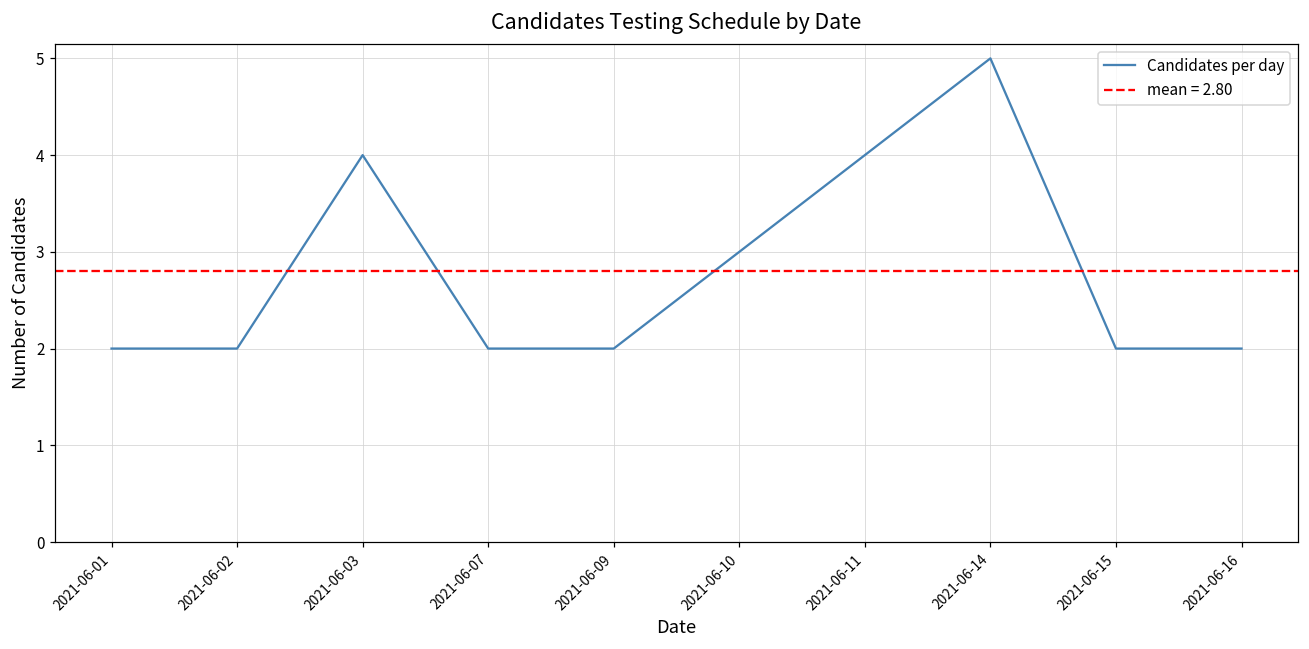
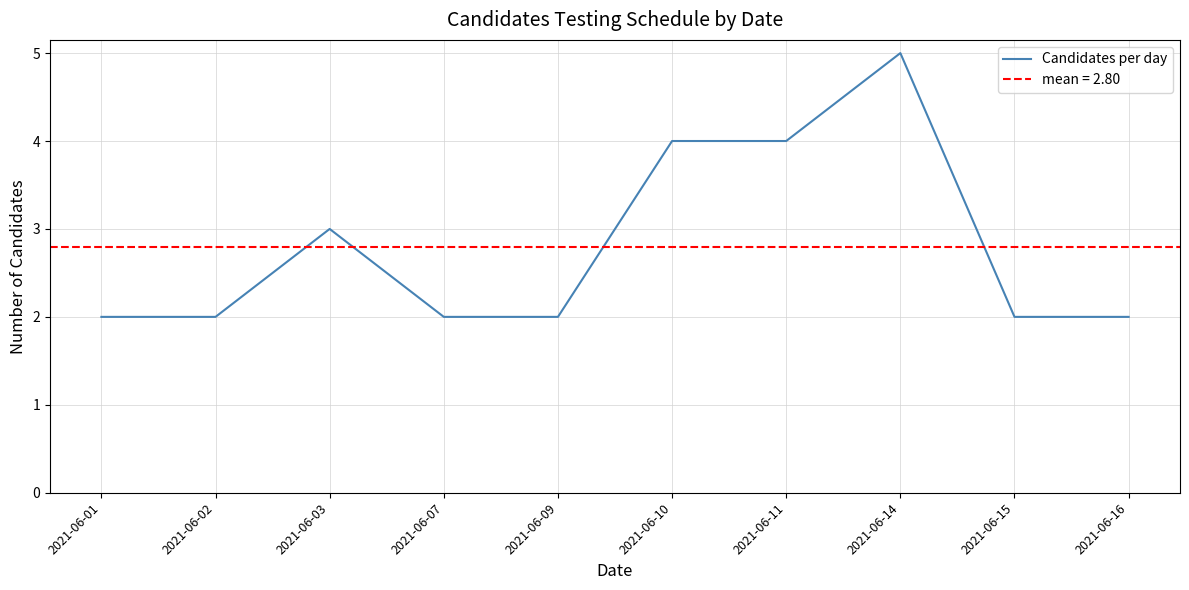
2021-06-03: 4 -> 3
2021-06-10: 3 -> 4
